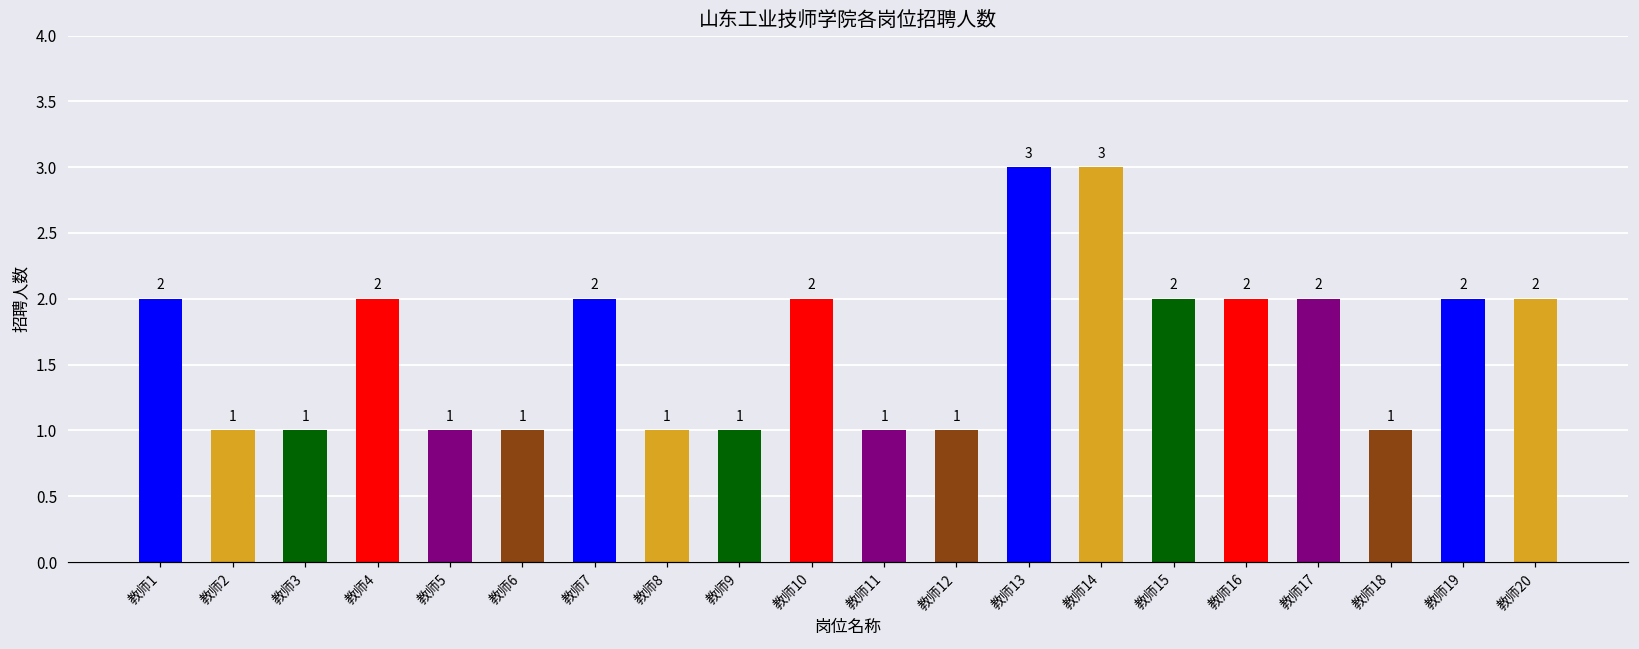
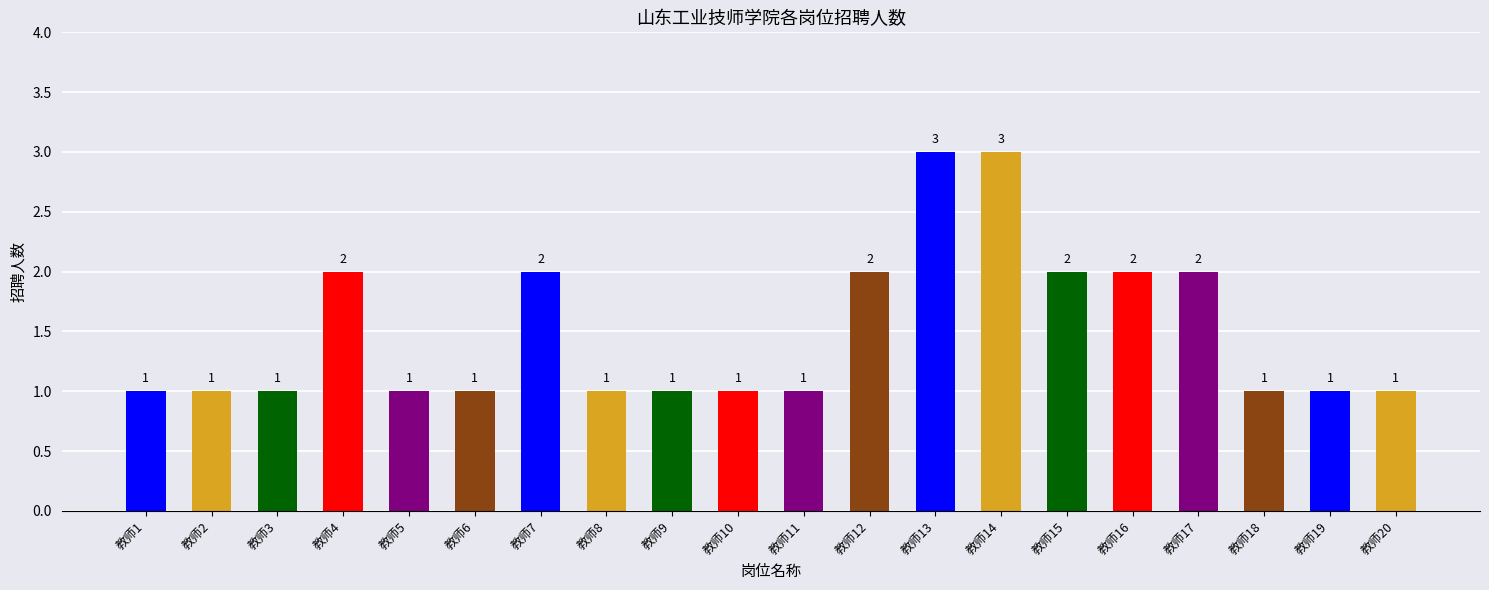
教师1: 2 -> 1
教师10: 2 -> 1
教师12: 1 -> 2
教师19: 2 -> 1
教师20: 2 -> 1
